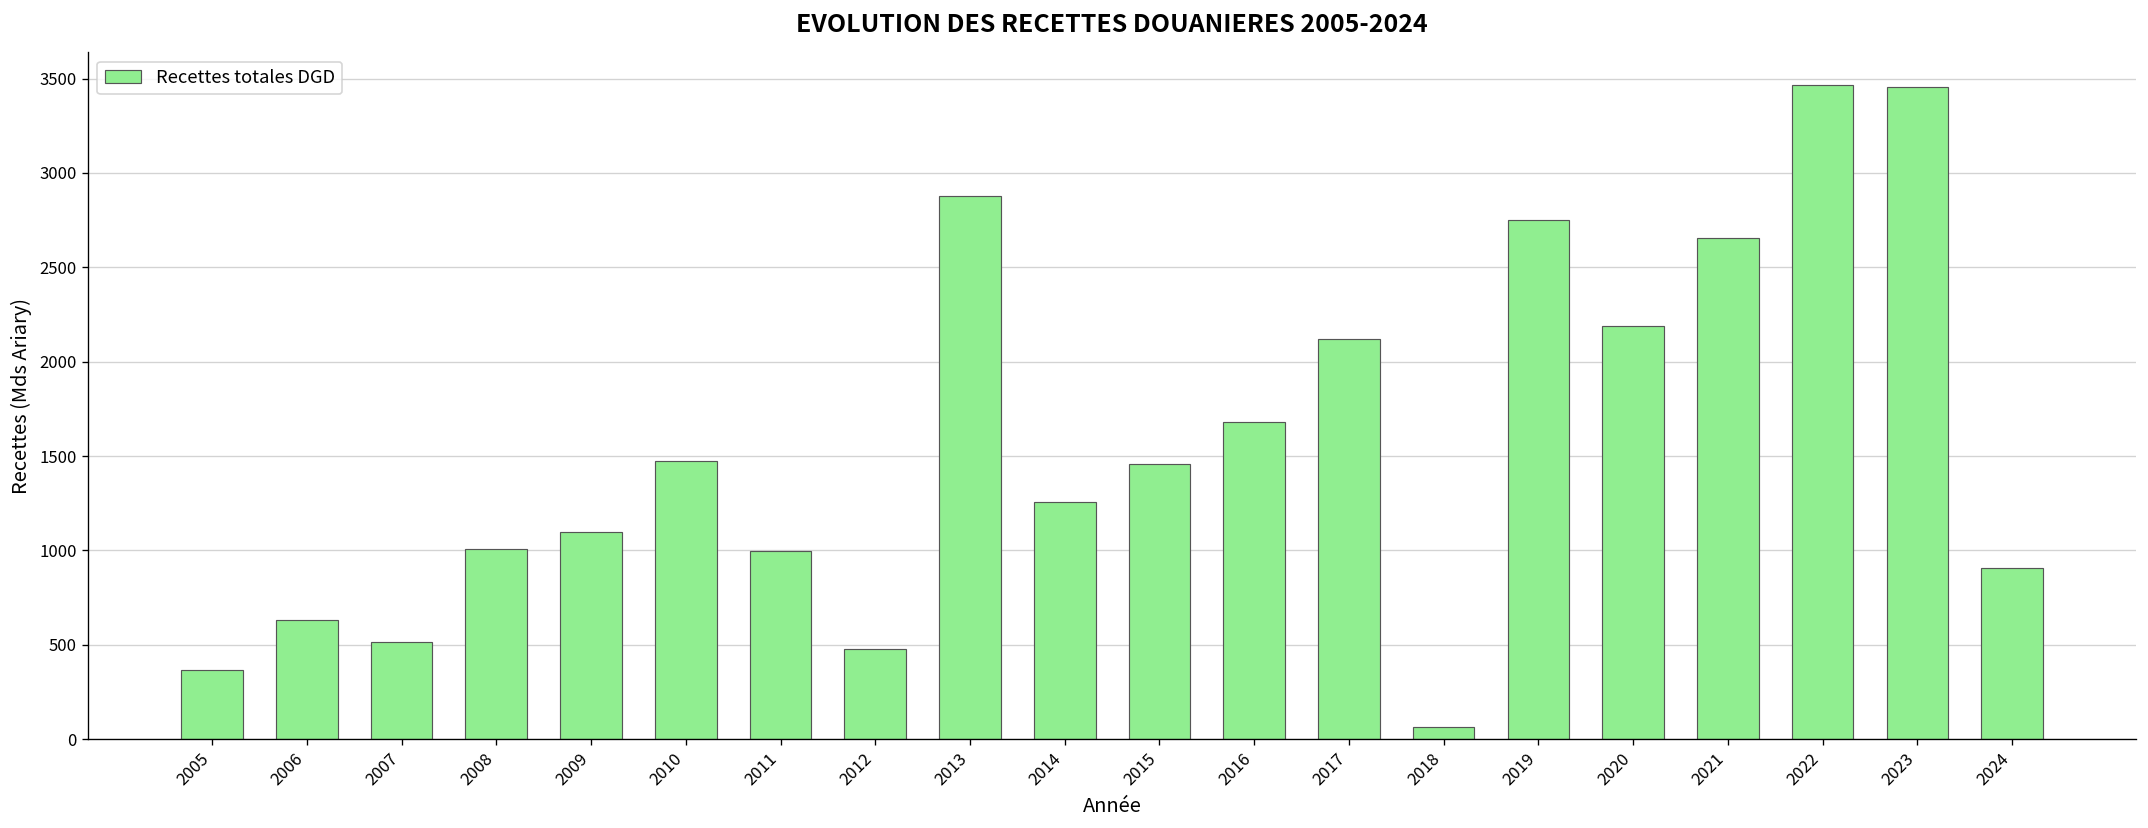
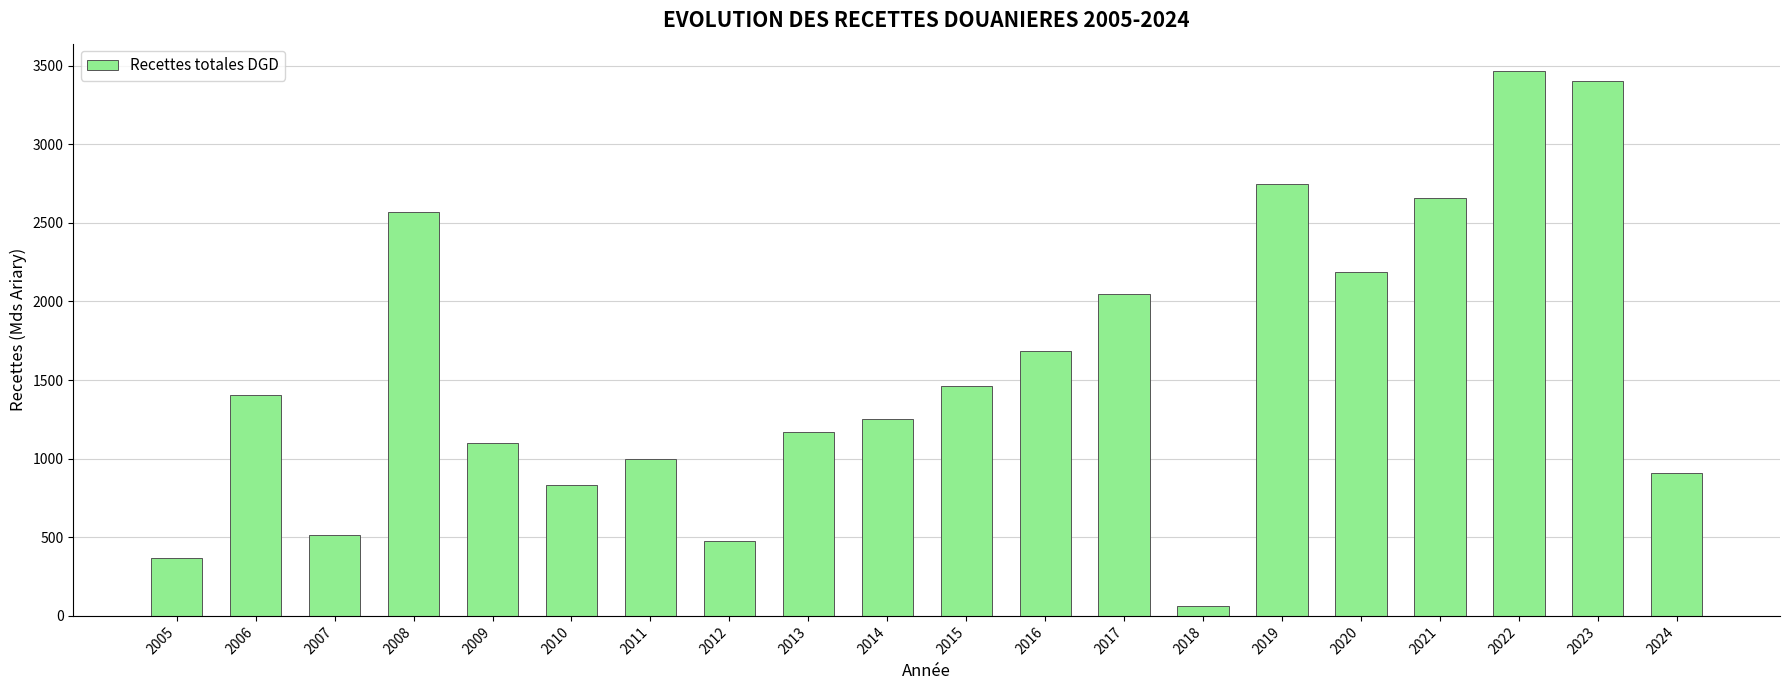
2006: 630 -> 1410
2008: 1010 -> 2570
2010: 1470 -> 830
2013: 2880 -> 1170
2017: 2120 -> 2050
2023: 3450 -> 3400
